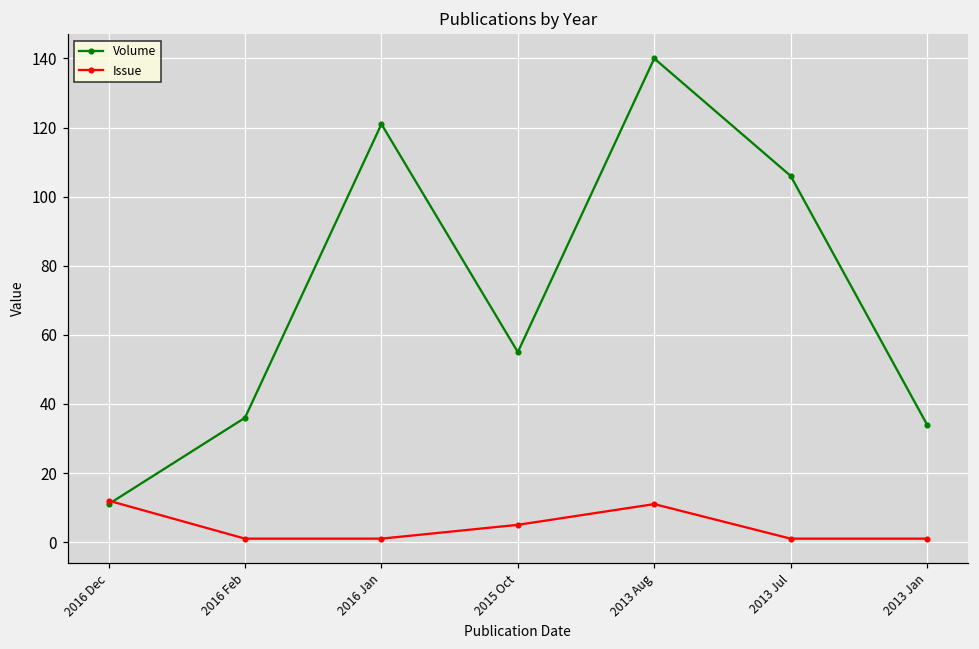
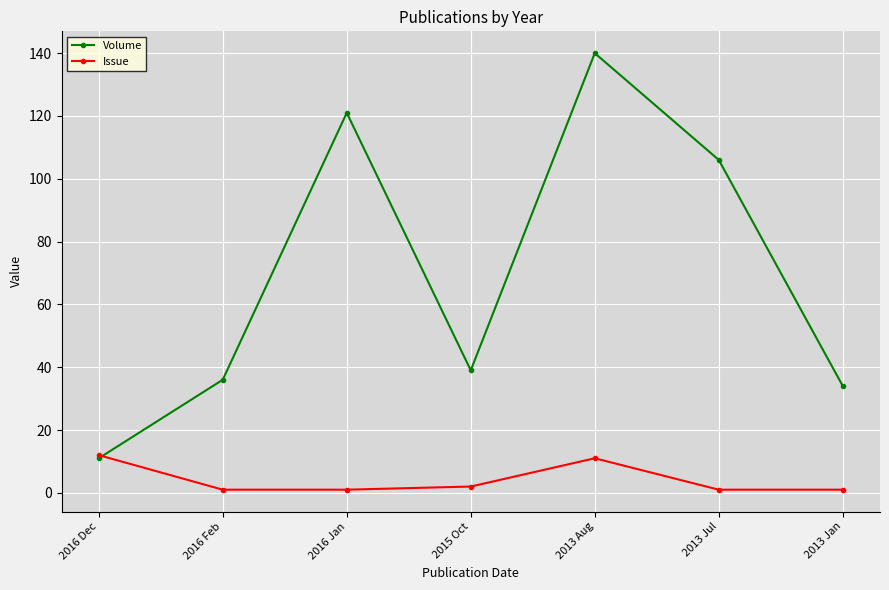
Volume, 2015 Oct: 55 -> 39
Issue, 2015 Oct: 5 -> 2
